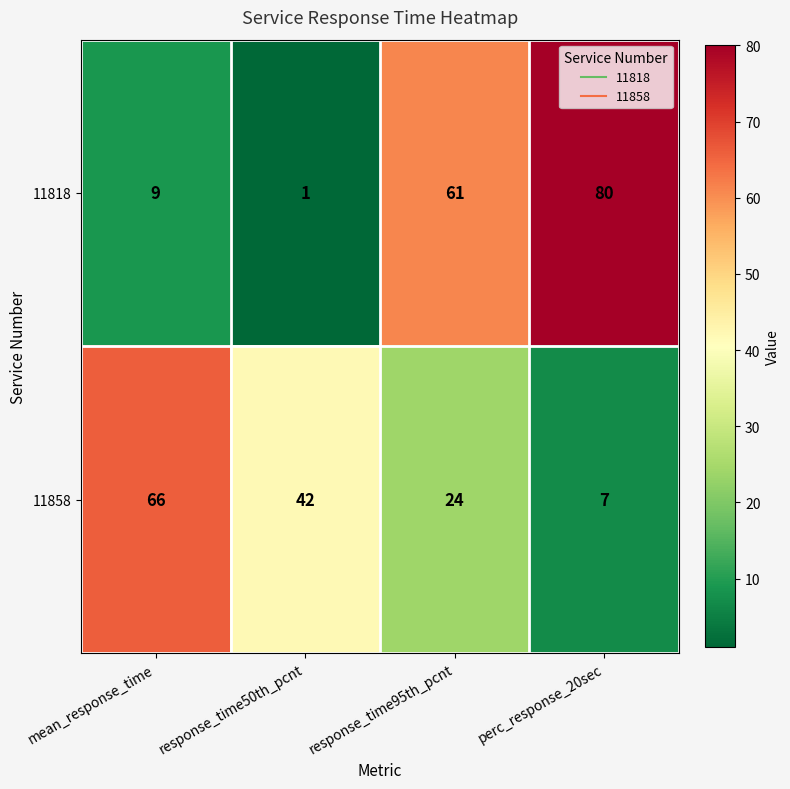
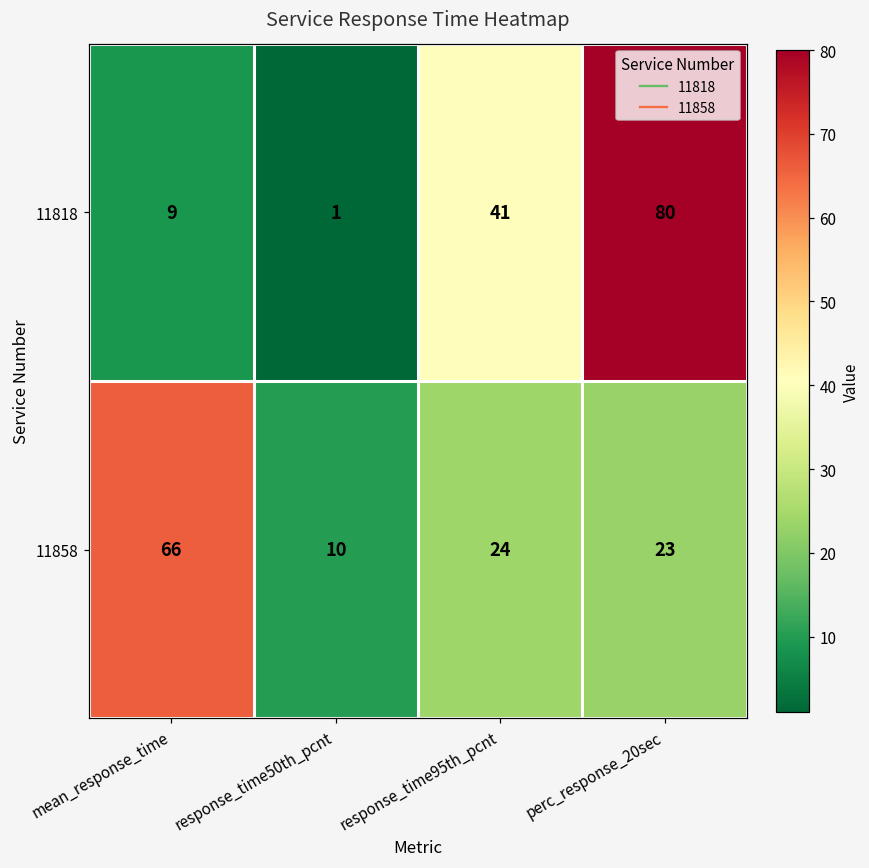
11818, response_time95th_pcnt: 61 -> 41
11858, response_time50th_pcnt: 42 -> 10
11858, perc_response_20sec: 7 -> 23
